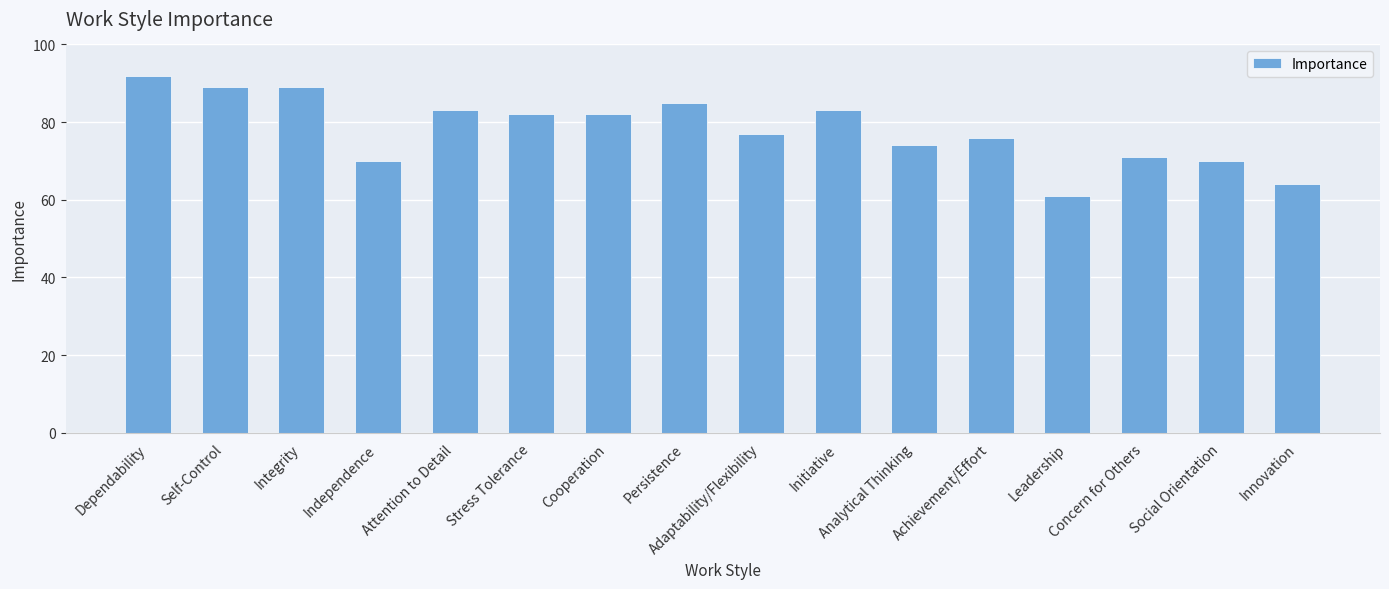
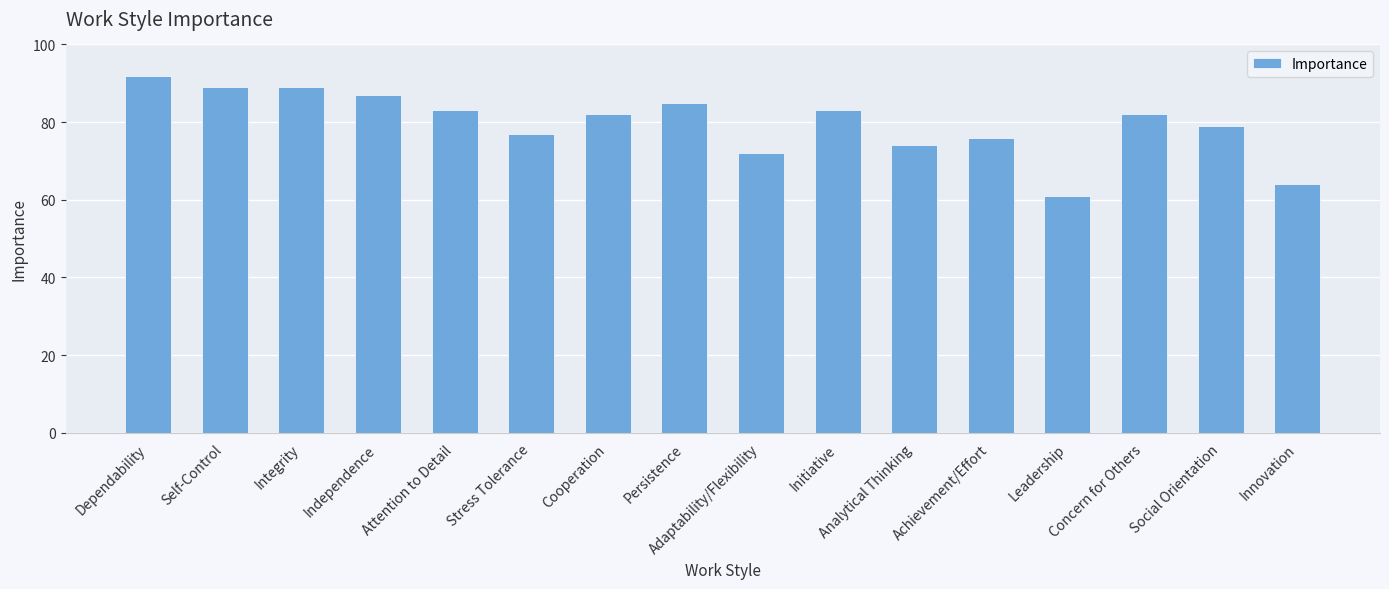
Independence: 70 -> 87
Stress Tolerance: 82 -> 77
Adaptability/Flexibility: 77 -> 72
Concern for Others: 71 -> 82
Social Orientation: 70 -> 79
